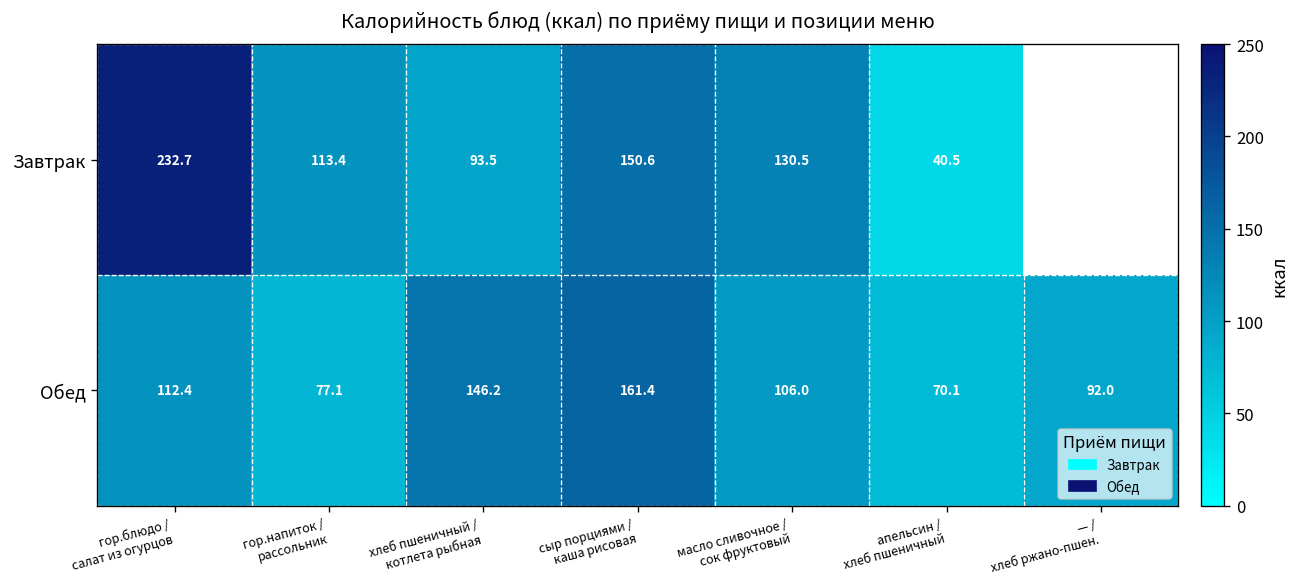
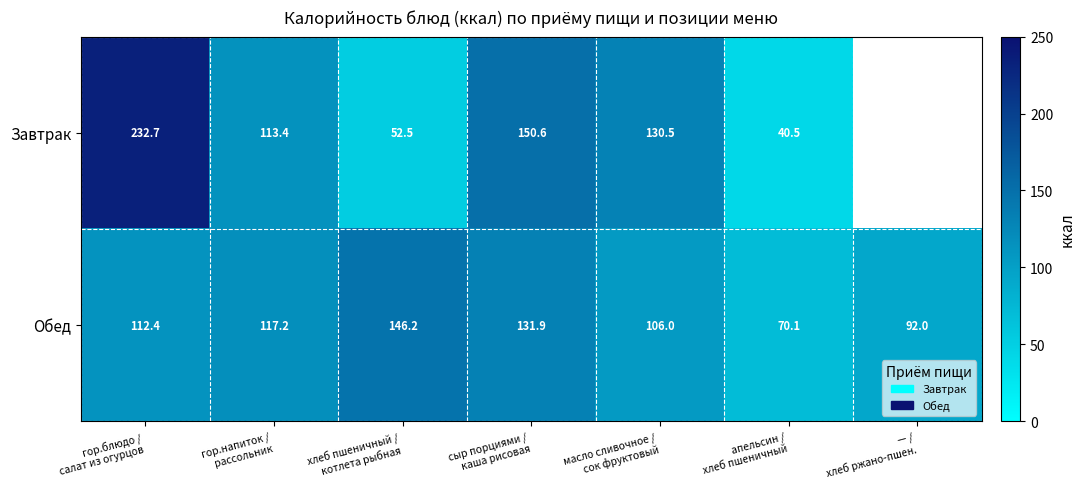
Завтрак, хлеб пшеничный / котлета рыбная: 93.5 -> 52.5
Обед, гор.напиток / рассольник: 77.1 -> 117.2
Обед, сыр порциями / каша рисовая: 161.4 -> 131.9
